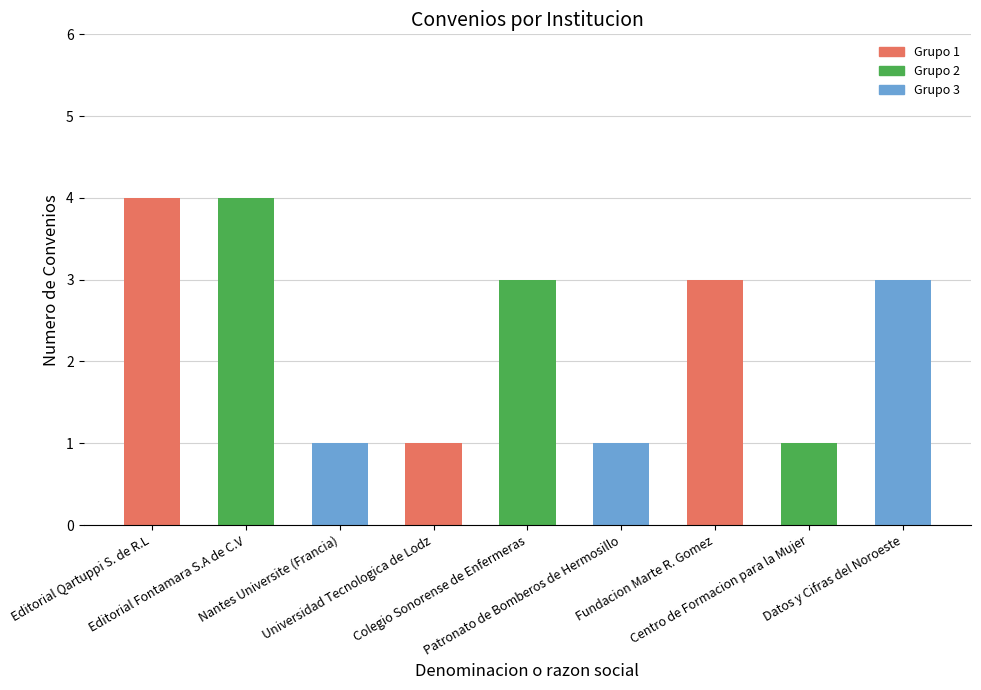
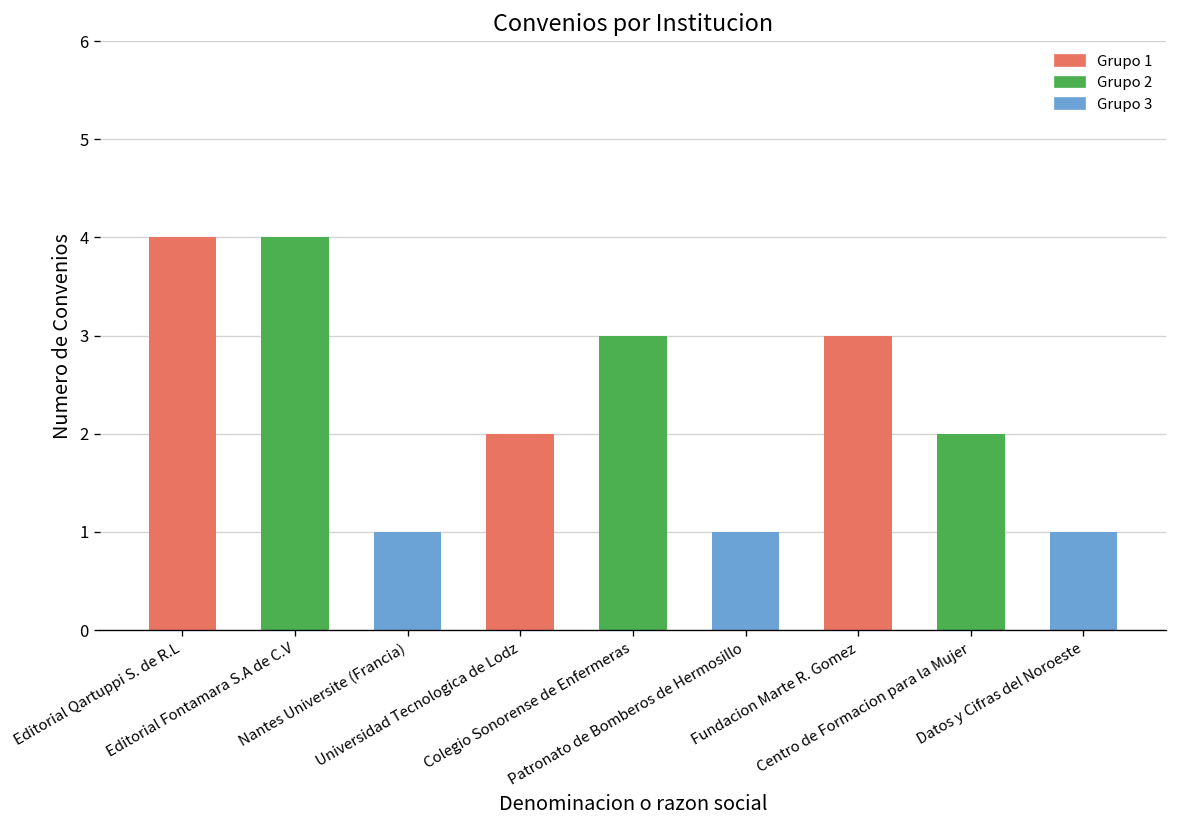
Universidad Tecnologica de Lodz: 1 -> 2
Centro de Formacion para la Mujer: 1 -> 2
Datos y Cifras del Noroeste: 3 -> 1
